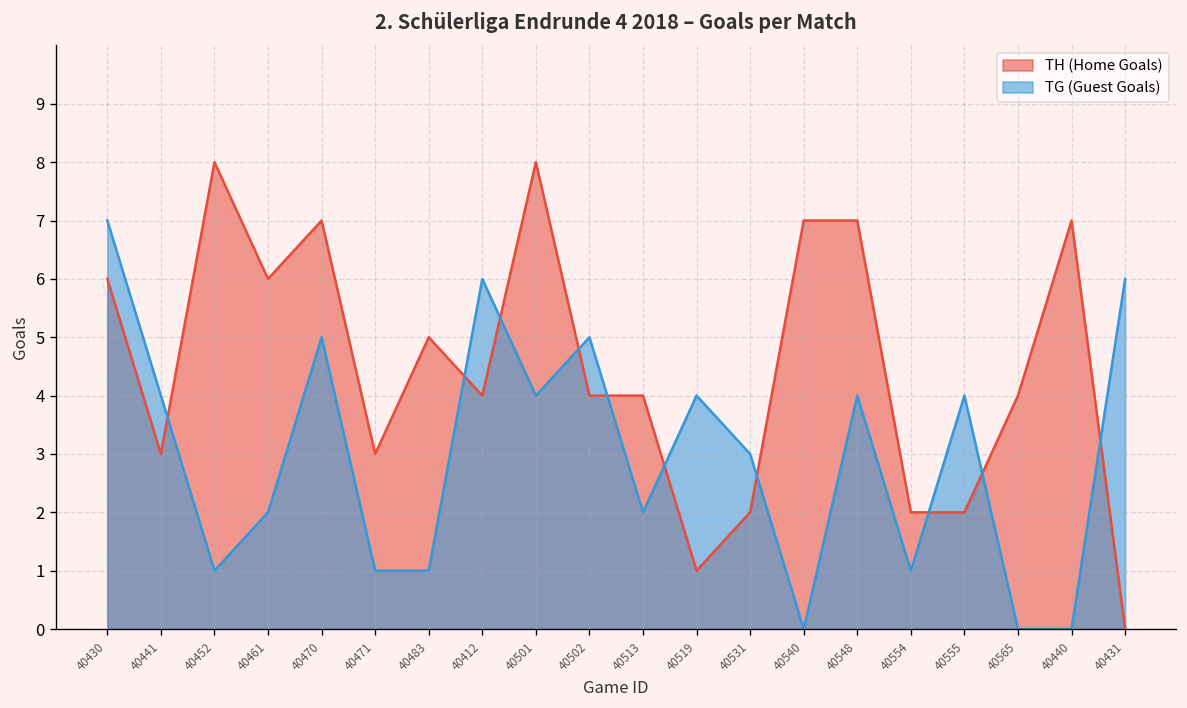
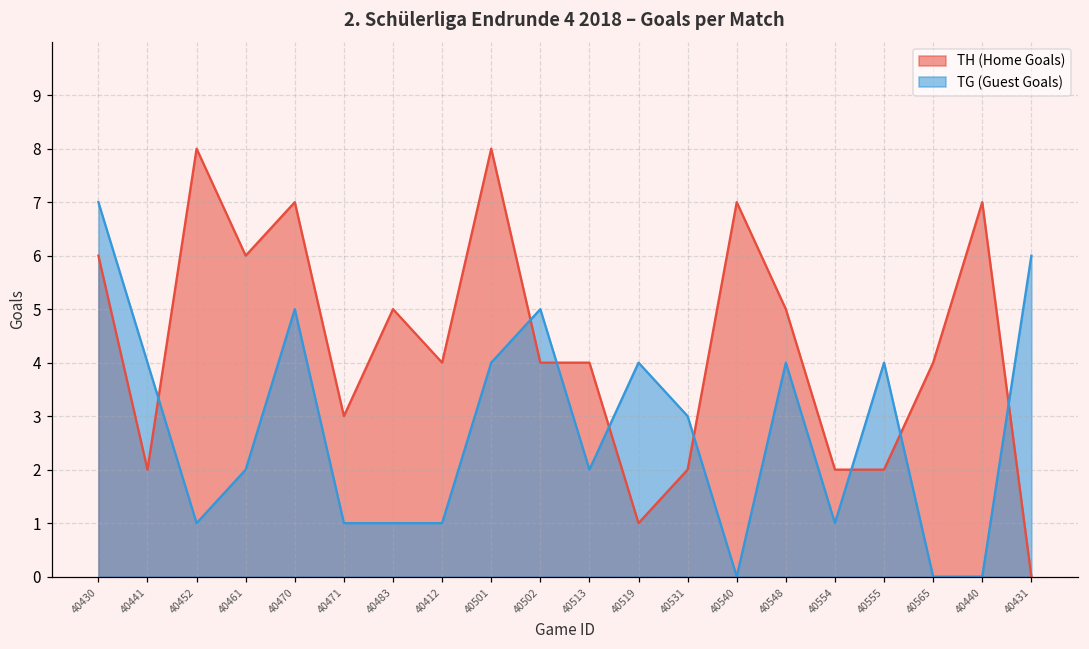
TH (Home Goals), 40441: 3 -> 2
TG (Guest Goals), 40412: 6 -> 1
TH (Home Goals), 40548: 7 -> 5
